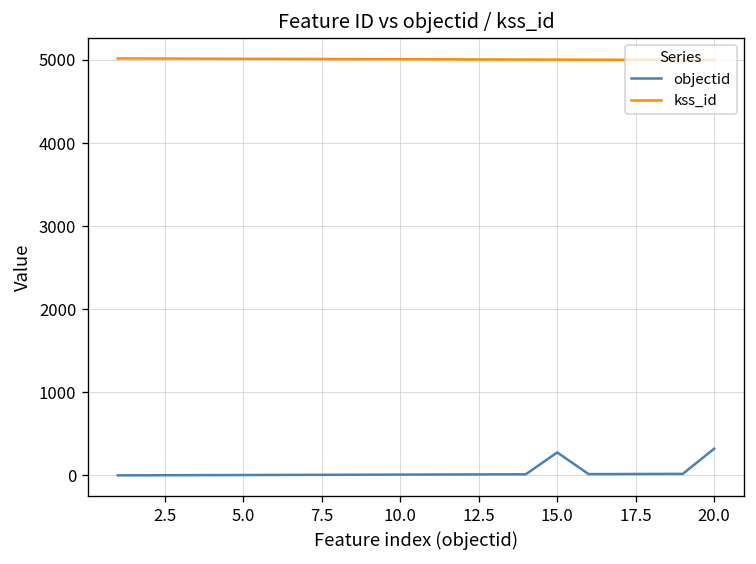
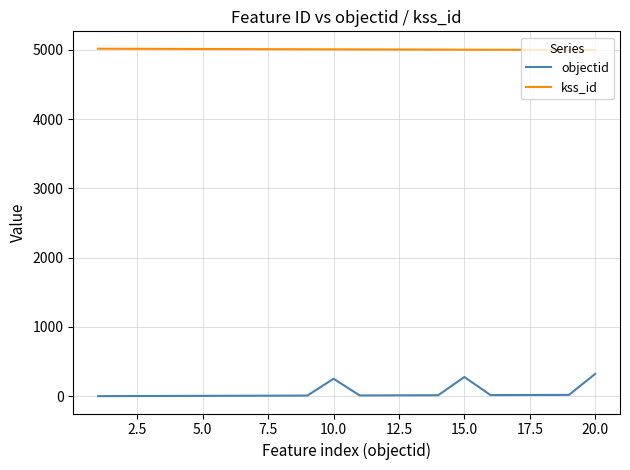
objectid, 10.0: 0 -> 300
